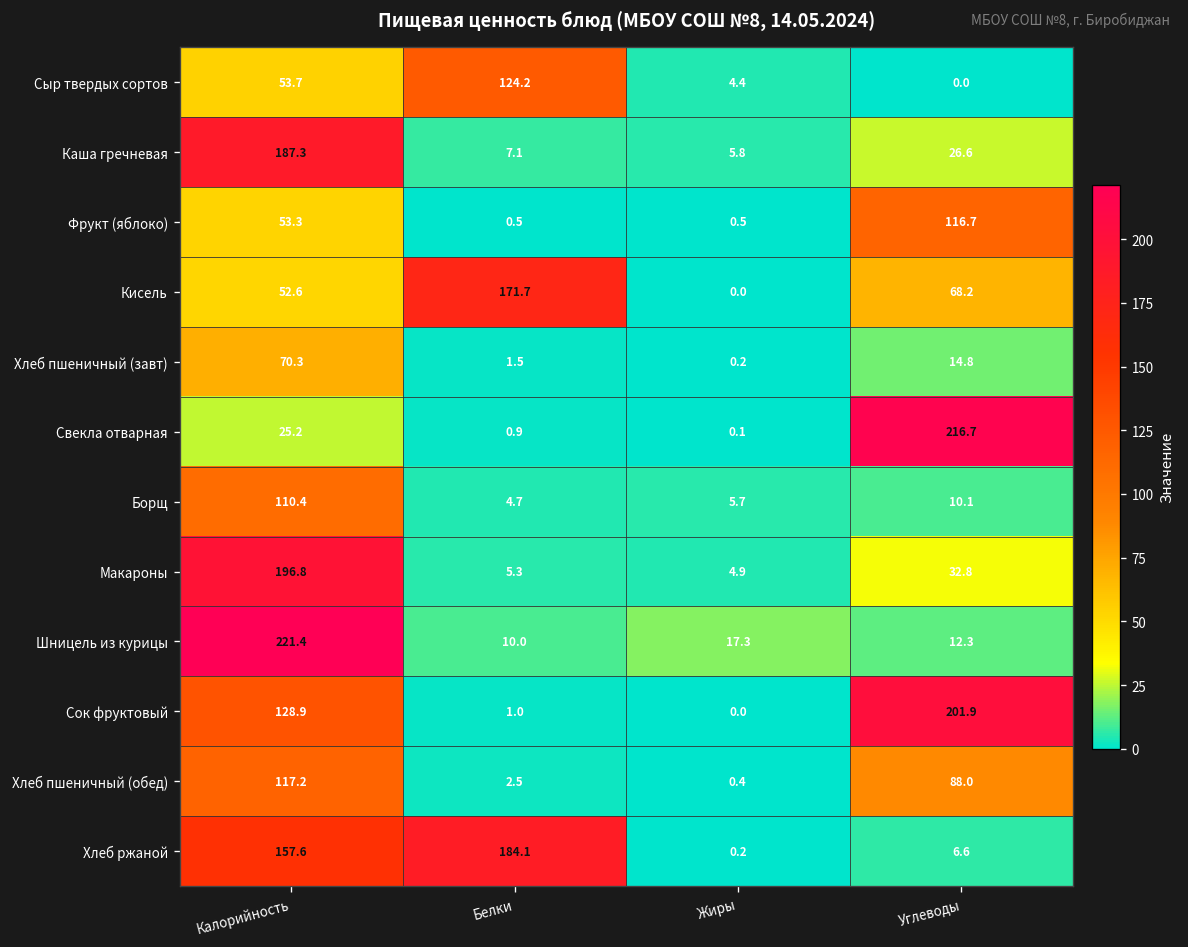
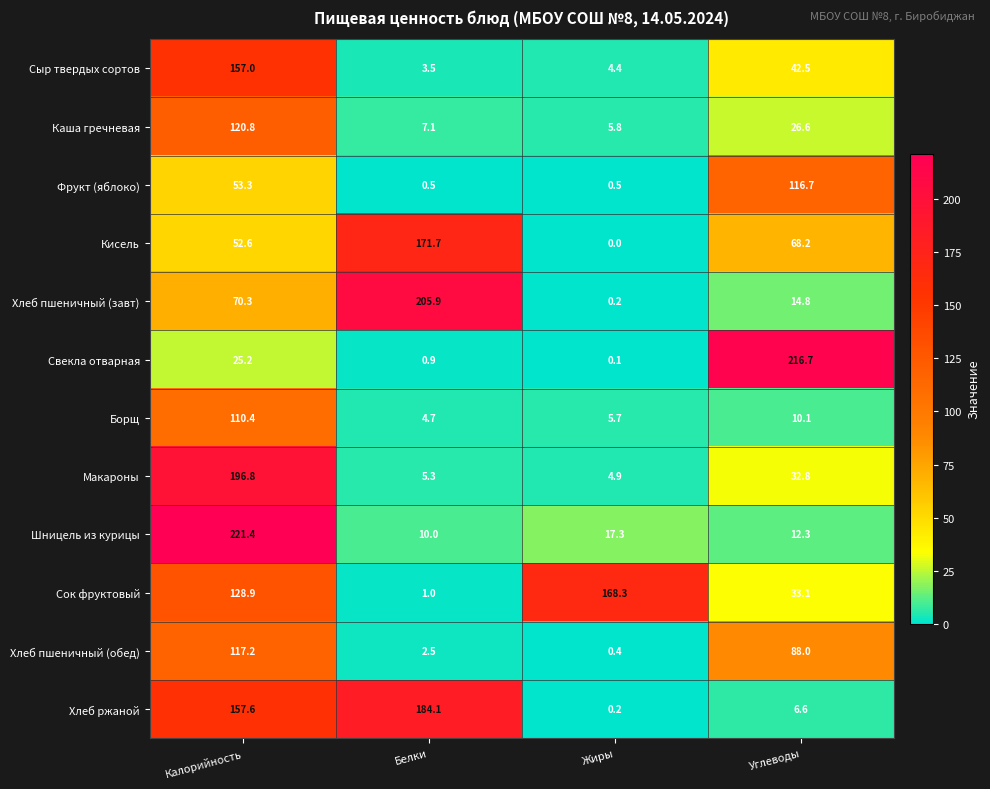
Сыр твердых сортов, Калорийность: 53.7 -> 157.0
Сыр твердых сортов, Белки: 124.2 -> 3.5
Сыр твердых сортов, Углеводы: 0.0 -> 42.5
Каша гречневая, Калорийность: 187.3 -> 120.8
Хлеб пшеничный (завт), Белки: 1.5 -> 205.9
Сок фруктовый, Жиры: 0.0 -> 168.3
Сок фруктовый, Углеводы: 201.9 -> 33.1
